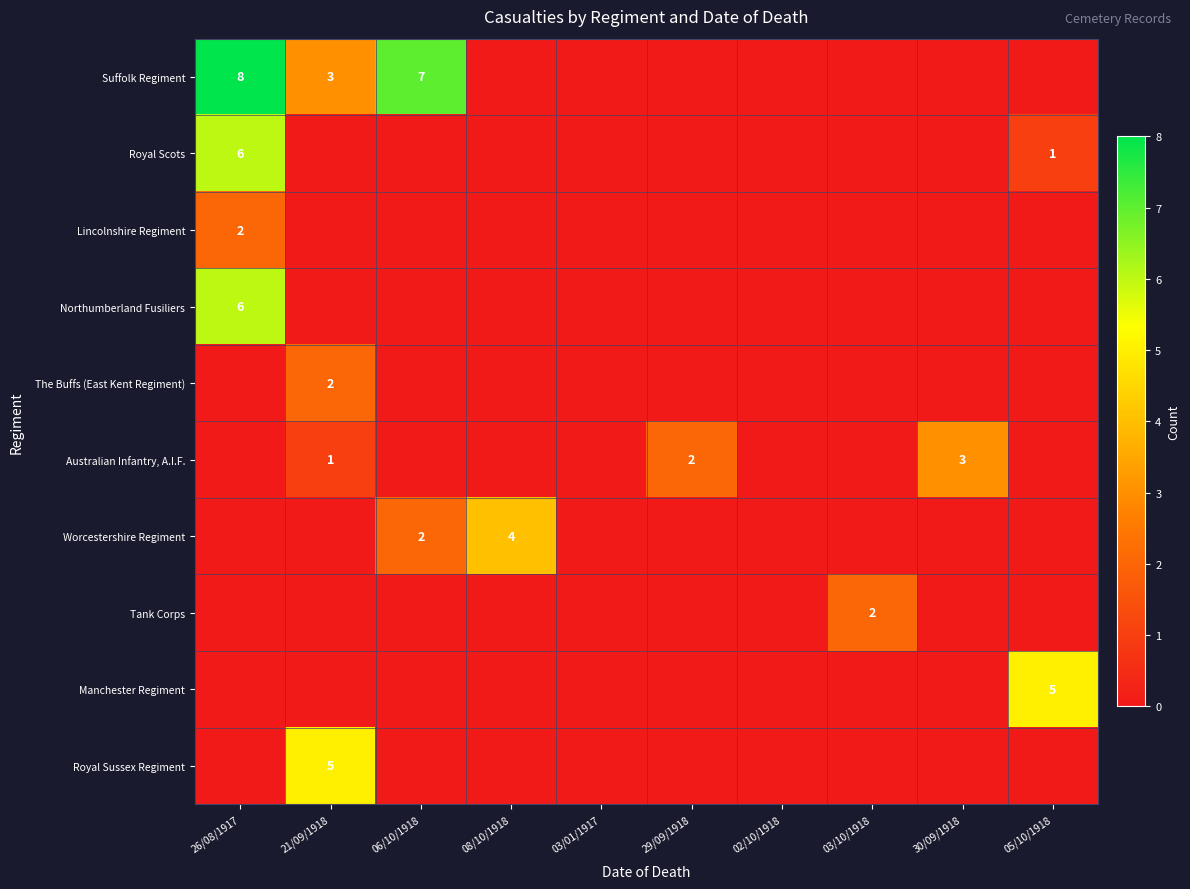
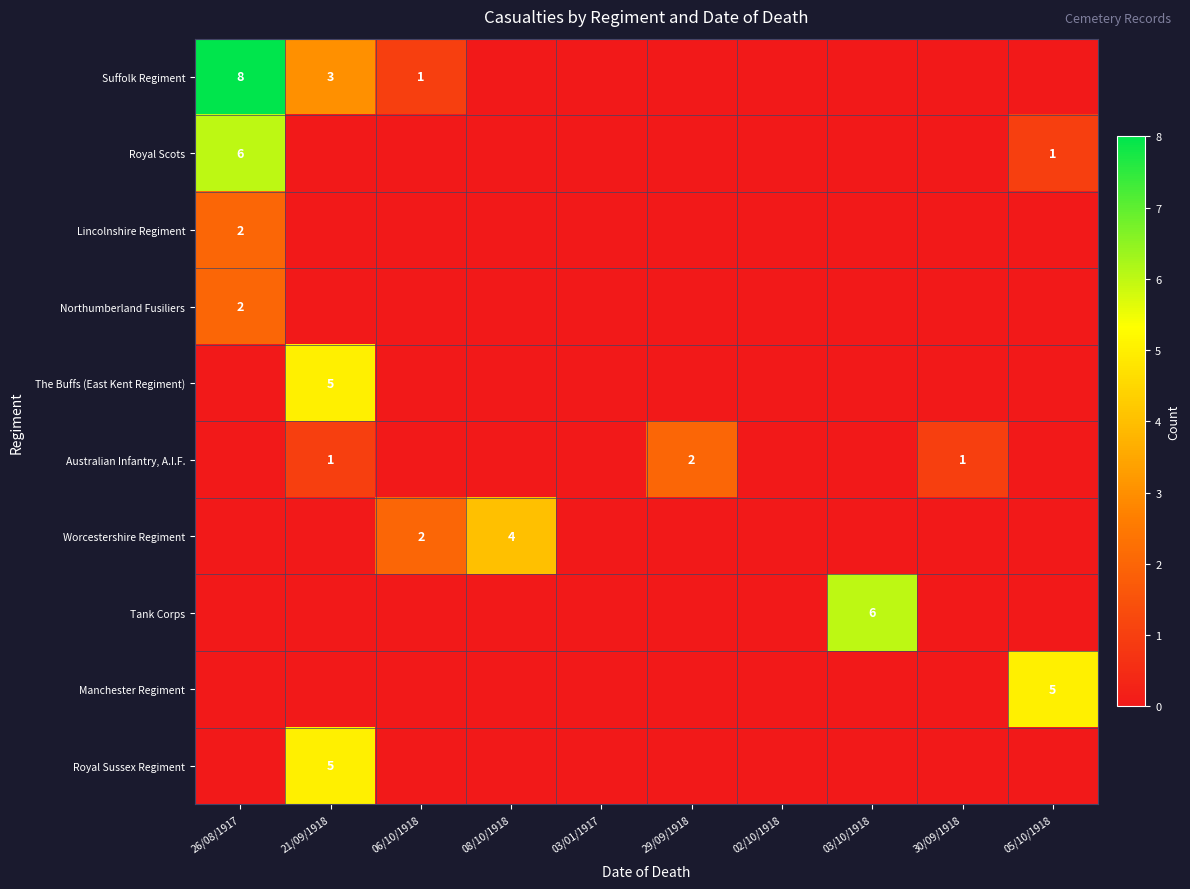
Suffolk Regiment, 06/10/1918: 7 -> 1
Northumberland Fusiliers, 26/08/1917: 6 -> 2
The Buffs (East Kent Regiment), 21/09/1918: 2 -> 5
Australian Infantry, A.I.F., 30/09/1918: 3 -> 1
Tank Corps, 03/10/1918: 2 -> 6
